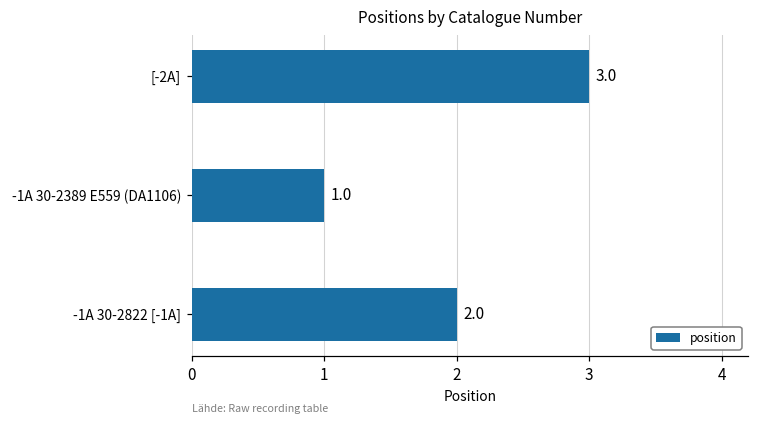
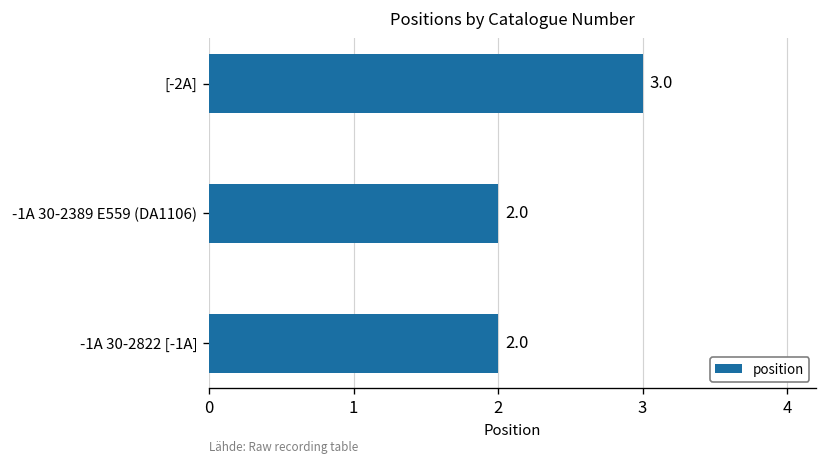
-1A 30-2389 E559 (DA1106): 1.0 -> 2.0
